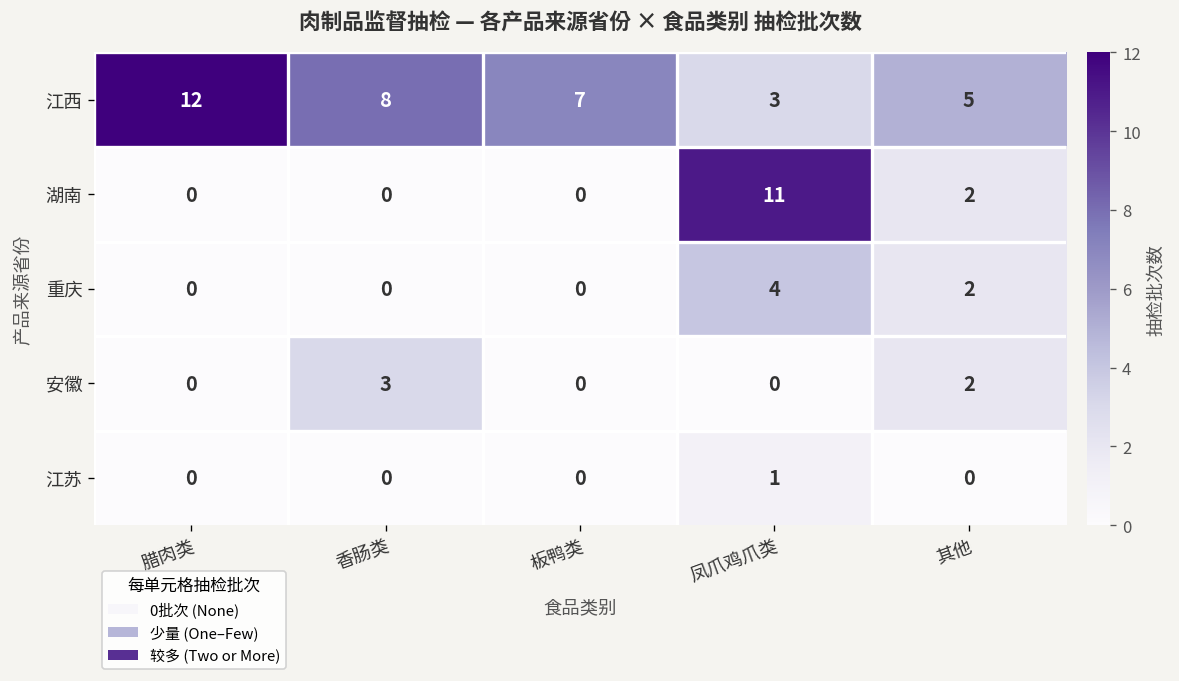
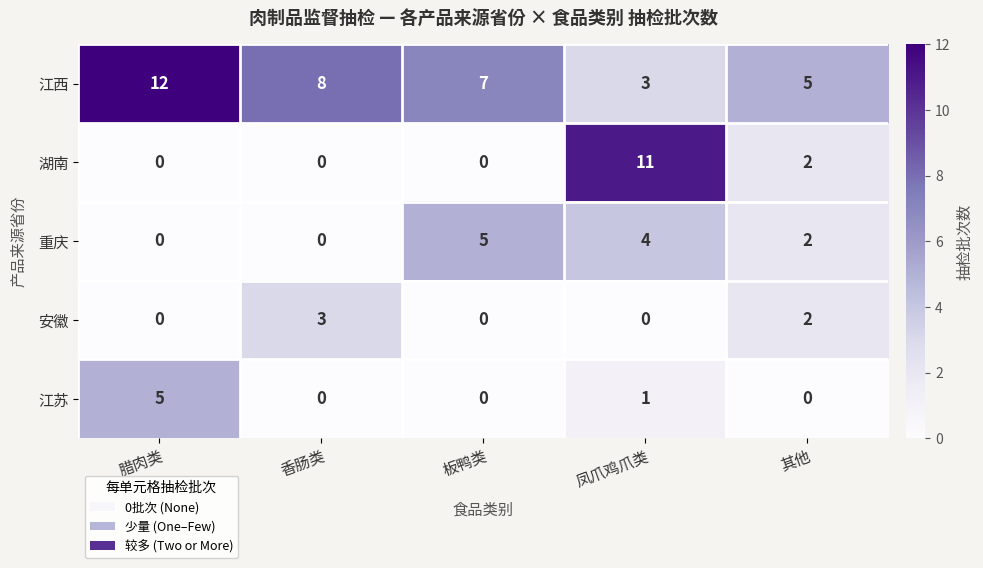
重庆, 板鸭类: 0 -> 5
江苏, 腊肉类: 0 -> 5
